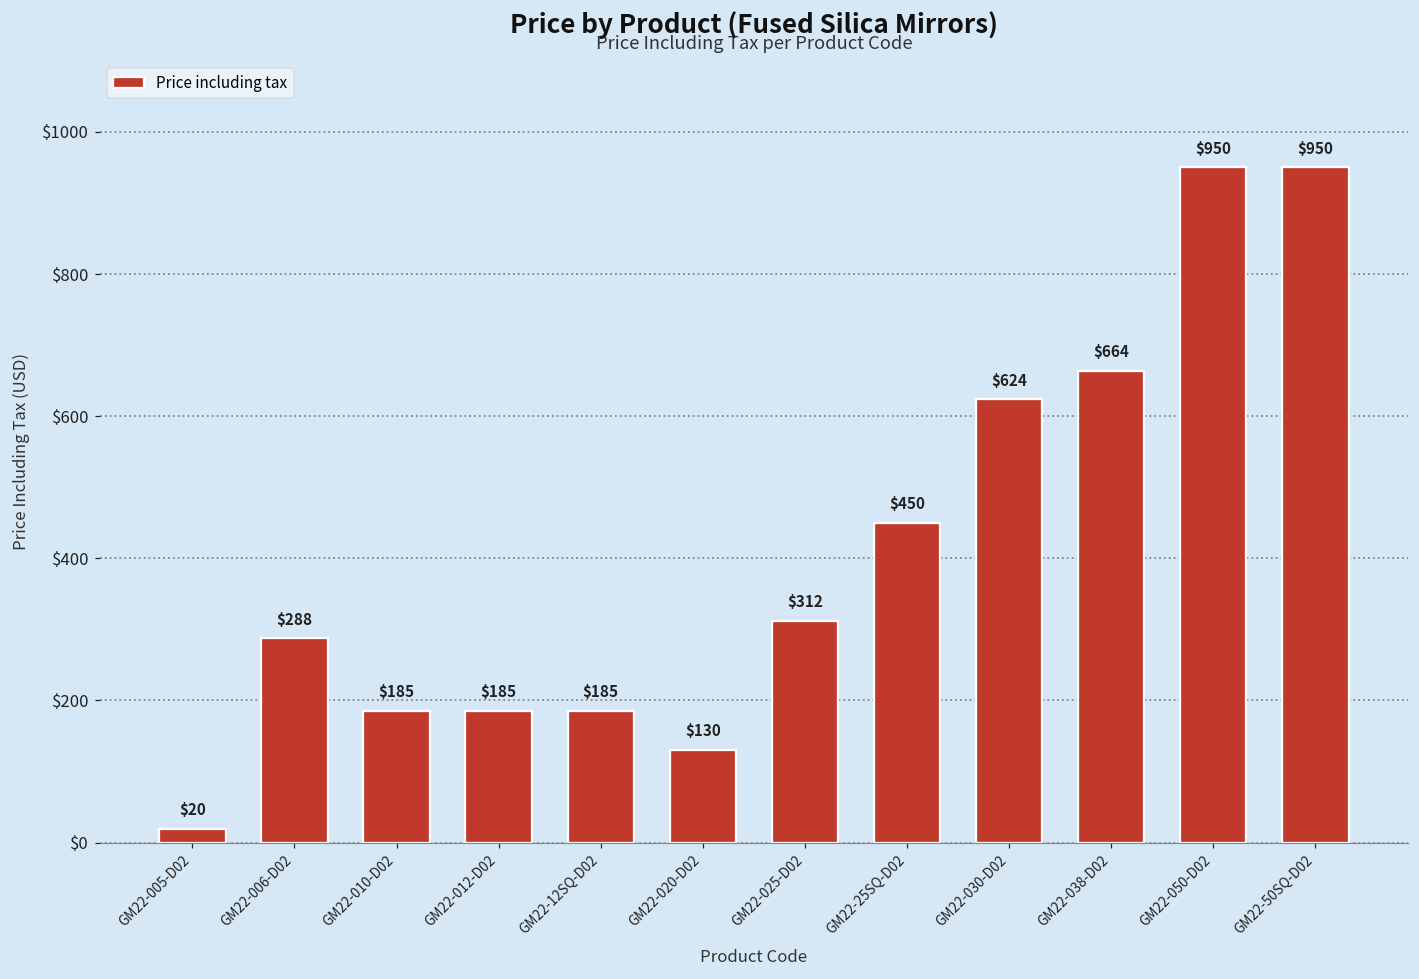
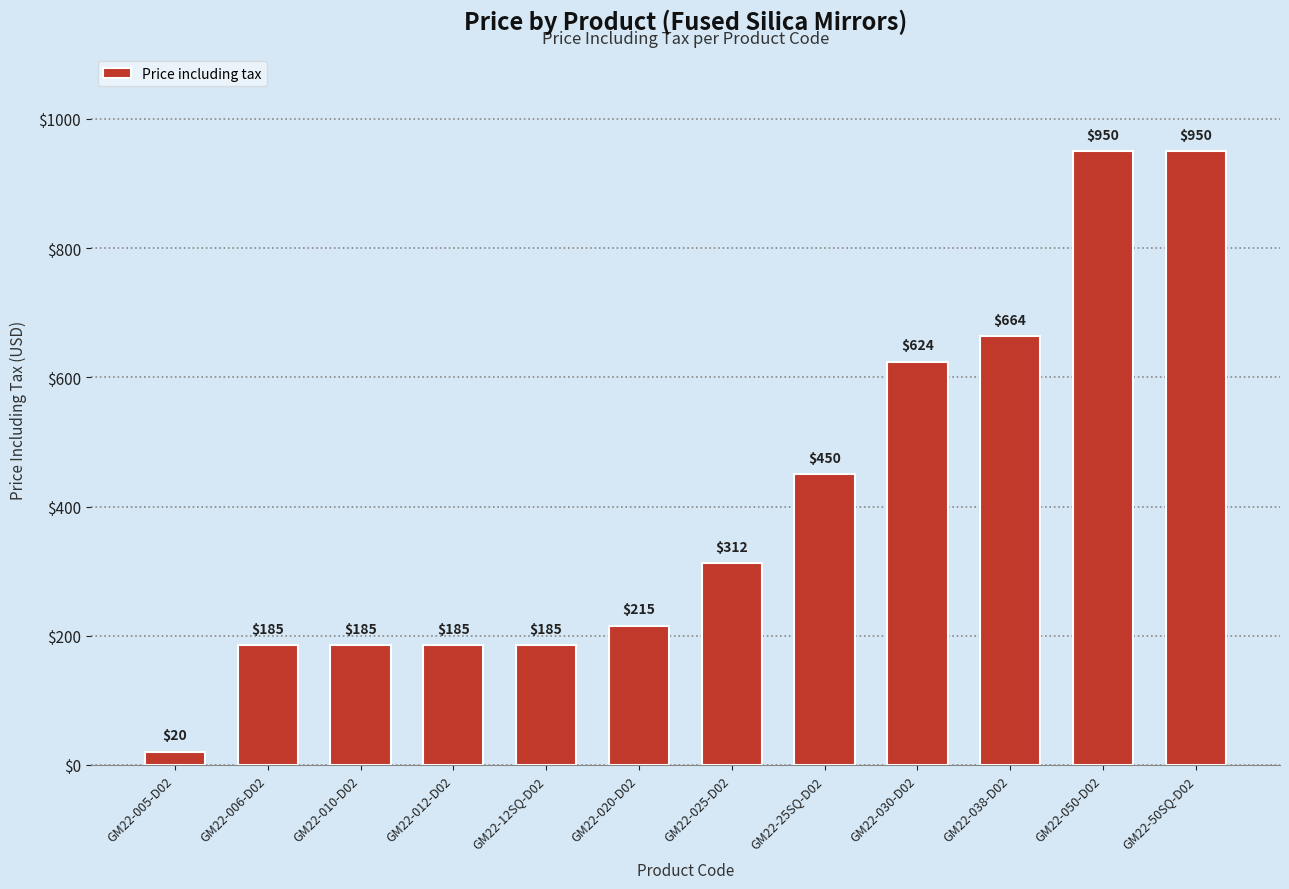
GM22-006-D02: $288 -> $185
GM22-020-D02: $130 -> $215
